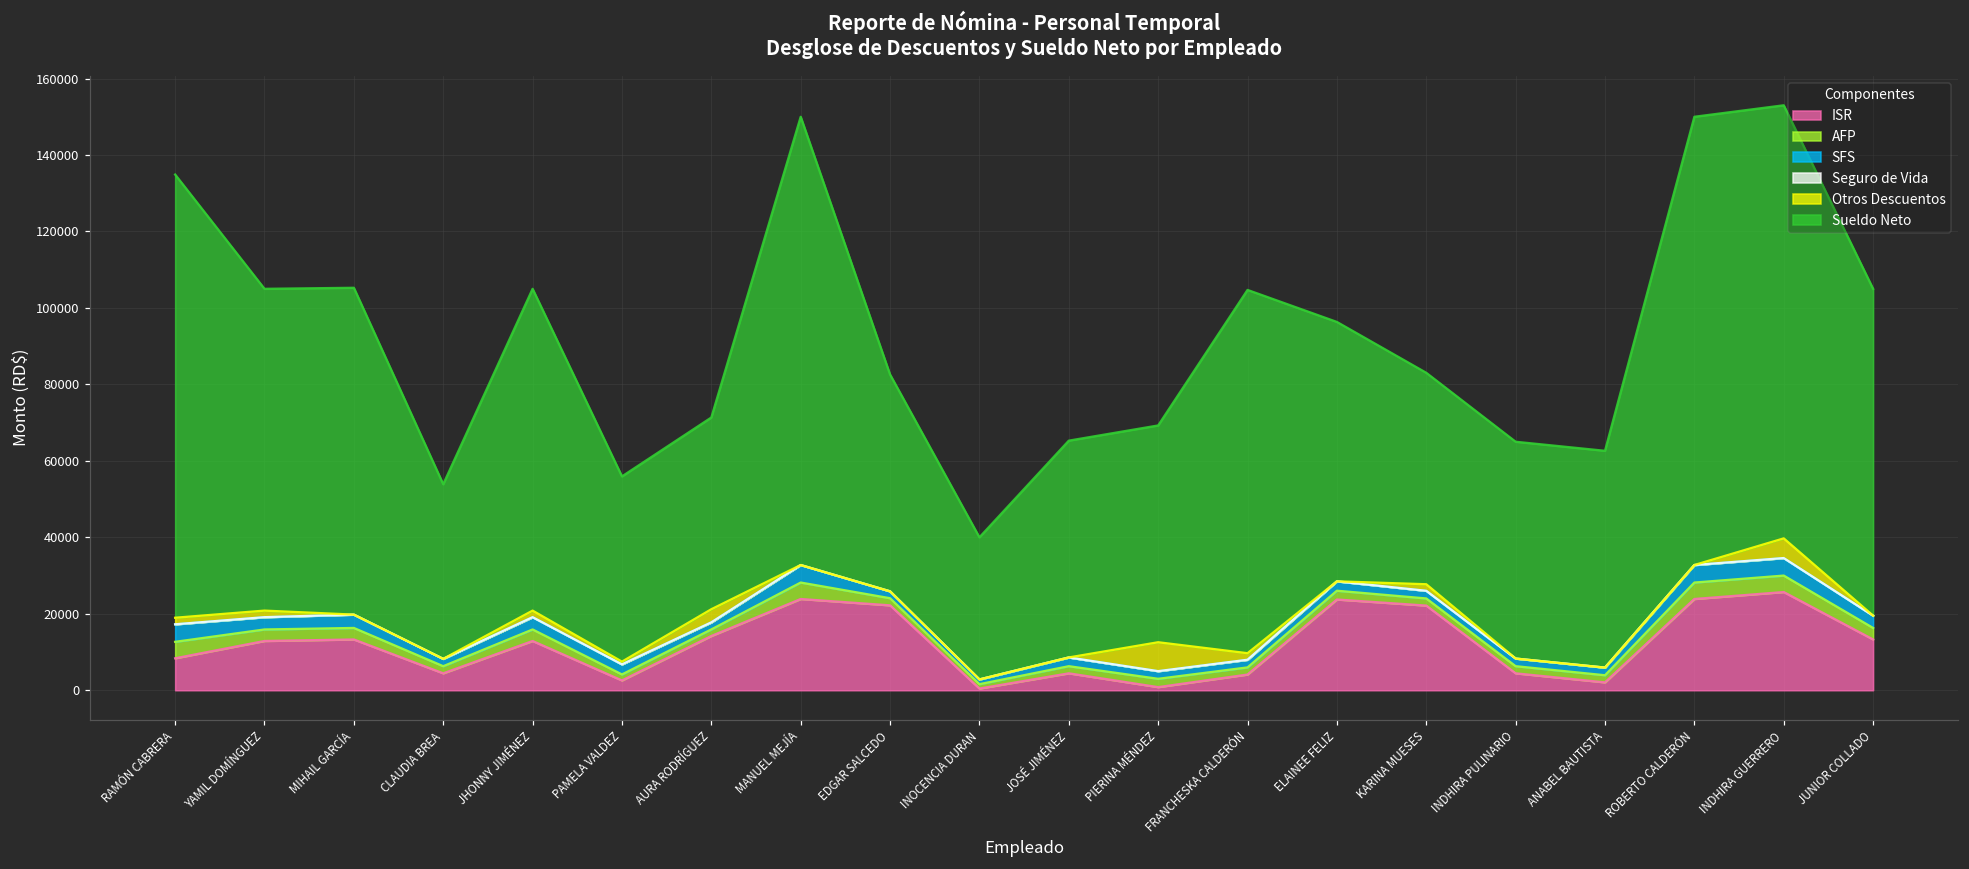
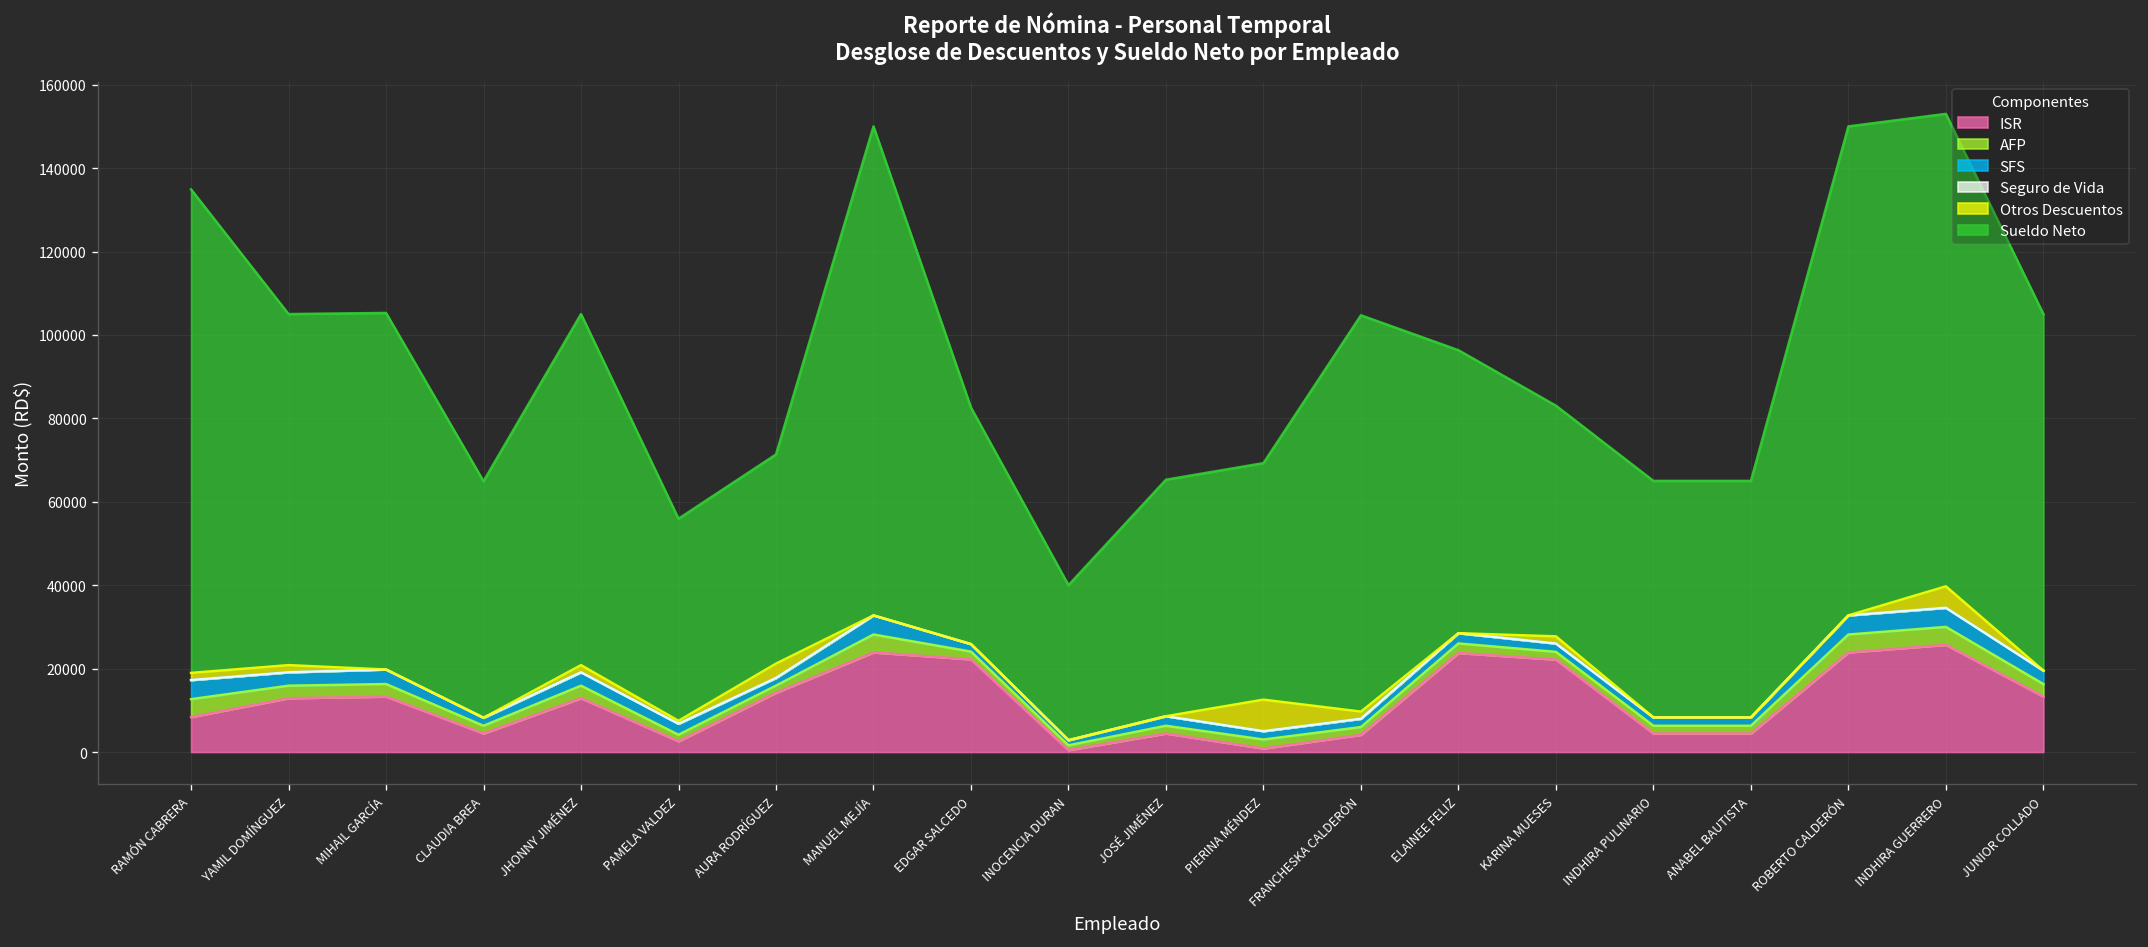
Sueldo Neto, CLAUDIA BREA: 46000 -> 57000
ISR, ANABEL BAUTISTA: 2000 -> 4000
